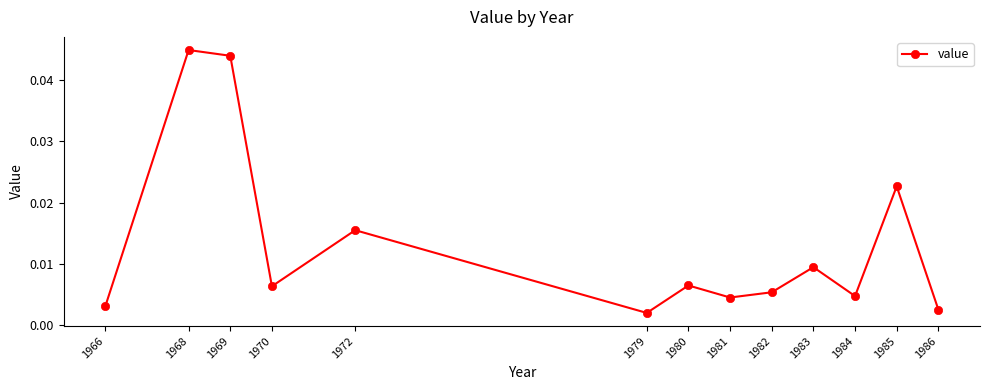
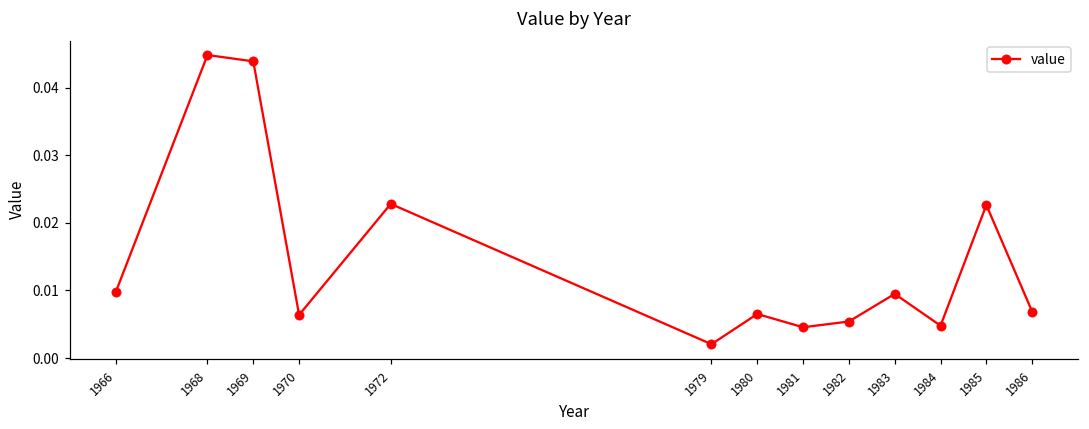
1966: 0.003 -> 0.010
1972: 0.016 -> 0.023
1986: 0.003 -> 0.007
